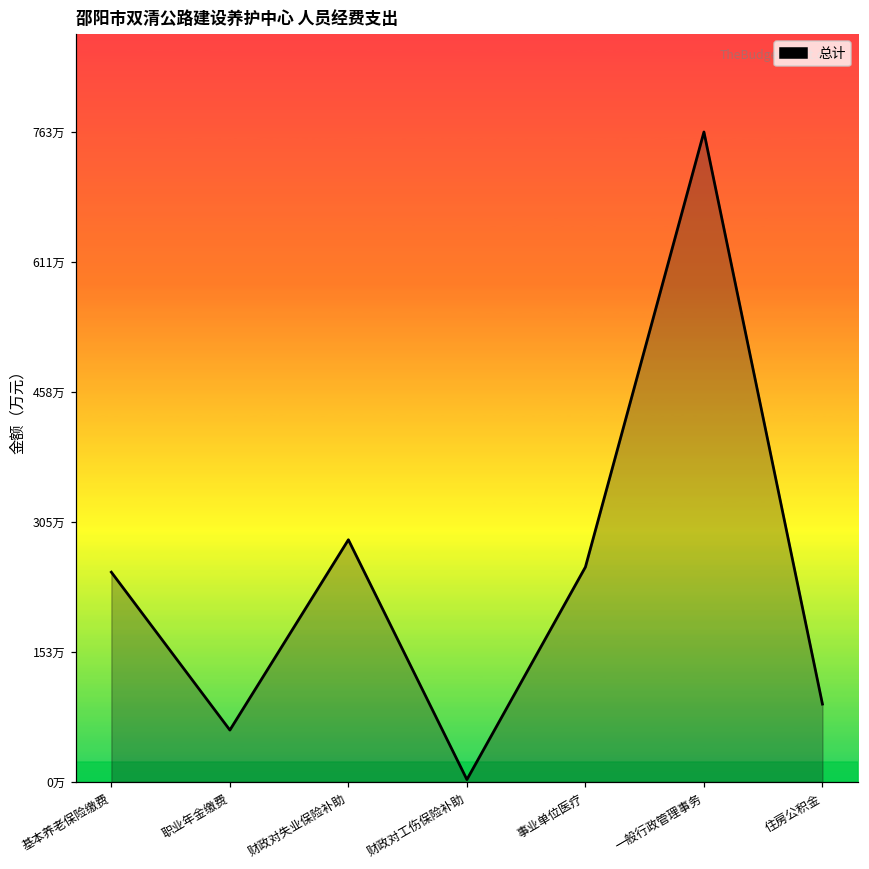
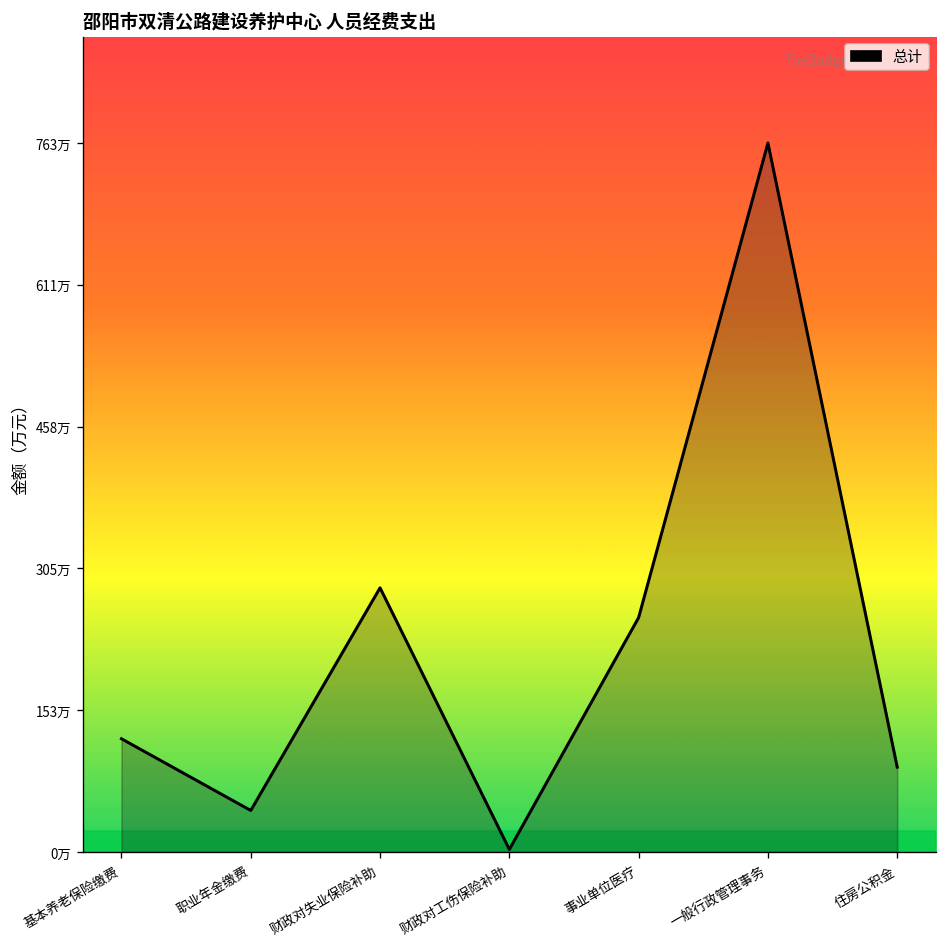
基本养老保险缴费: 250万 -> 120万
职业年金缴费: 60万 -> 40万
